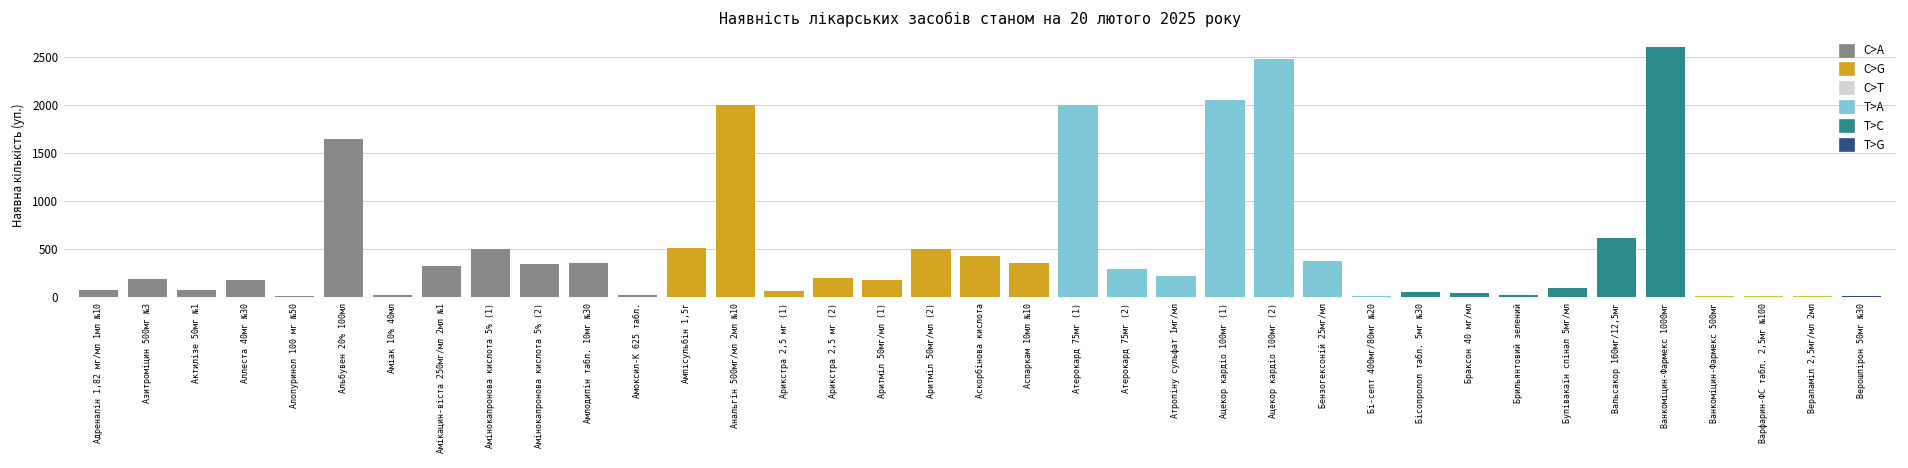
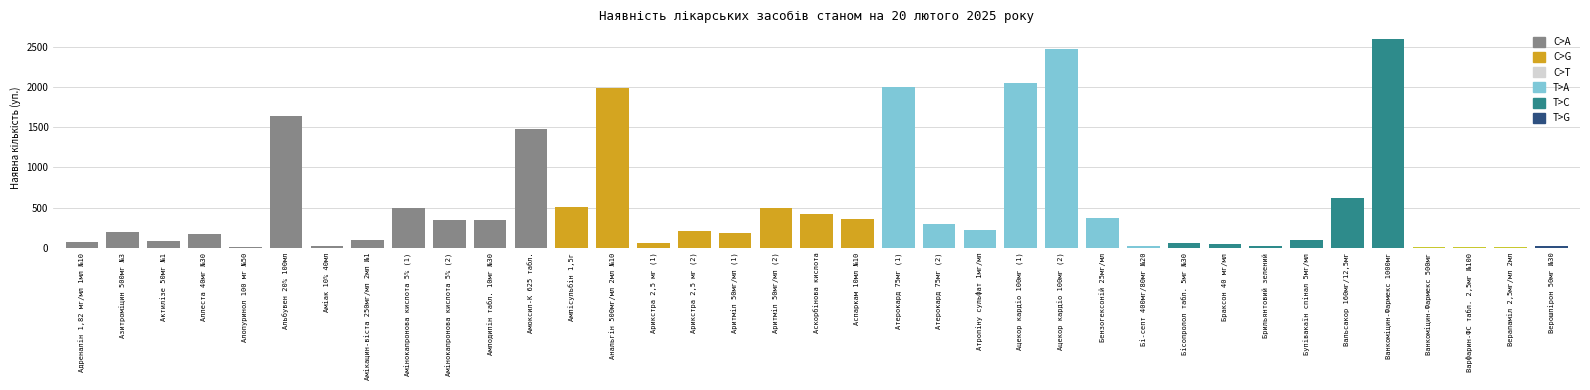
Амікацин-віста 250мг/мл 2мл №1: 300 -> 100
Амоксил-К 625 табл.: 0 -> 1500
